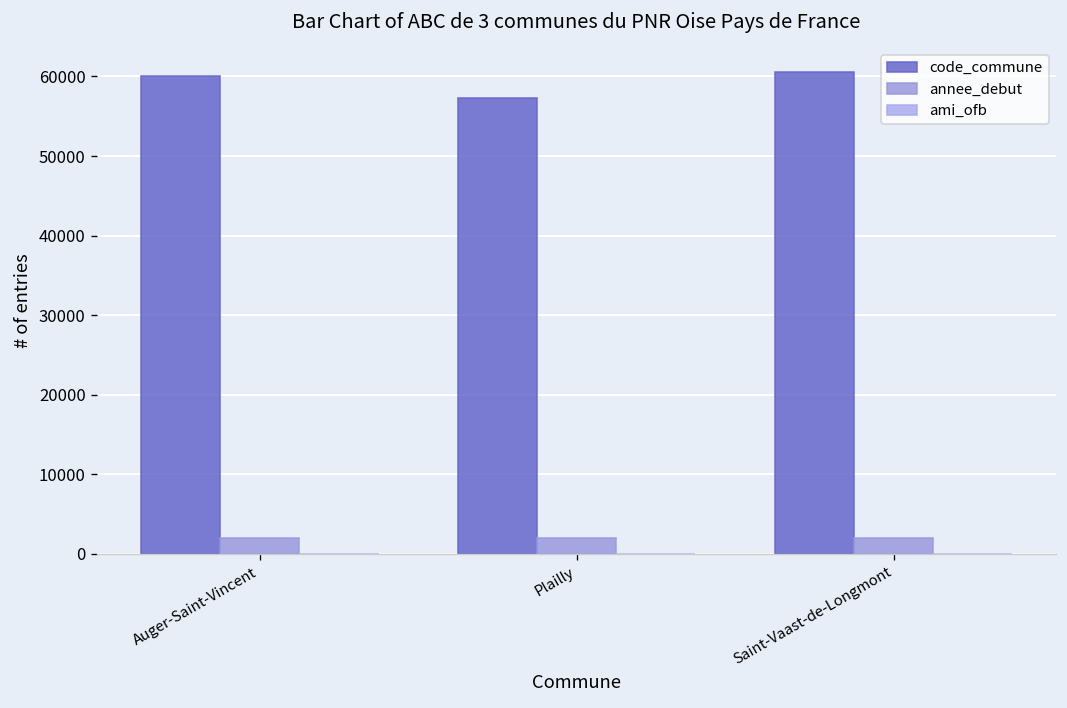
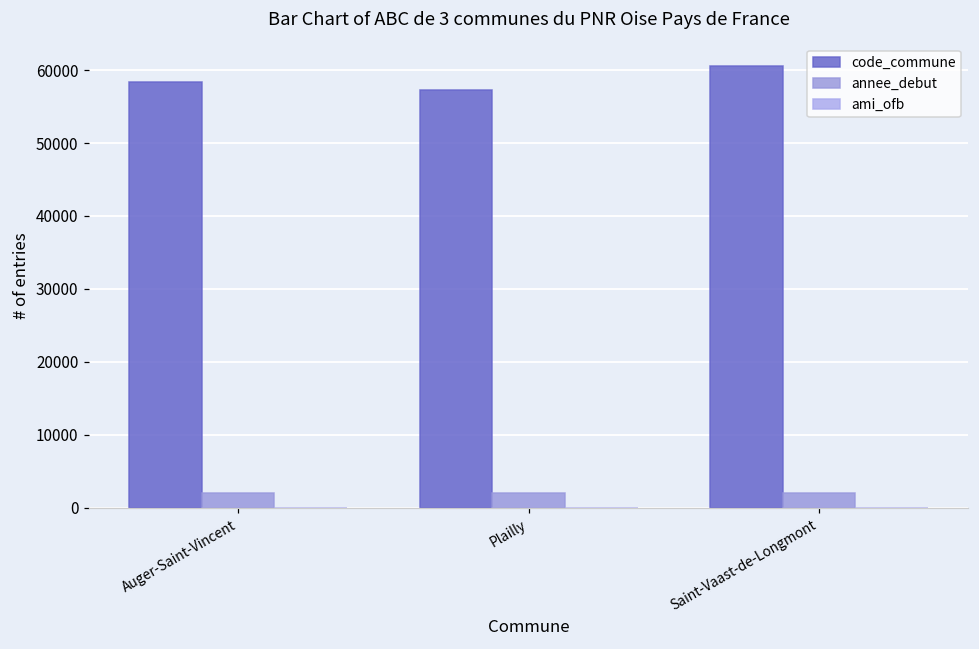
code_commune, Auger-Saint-Vincent: 60000 -> 58000
